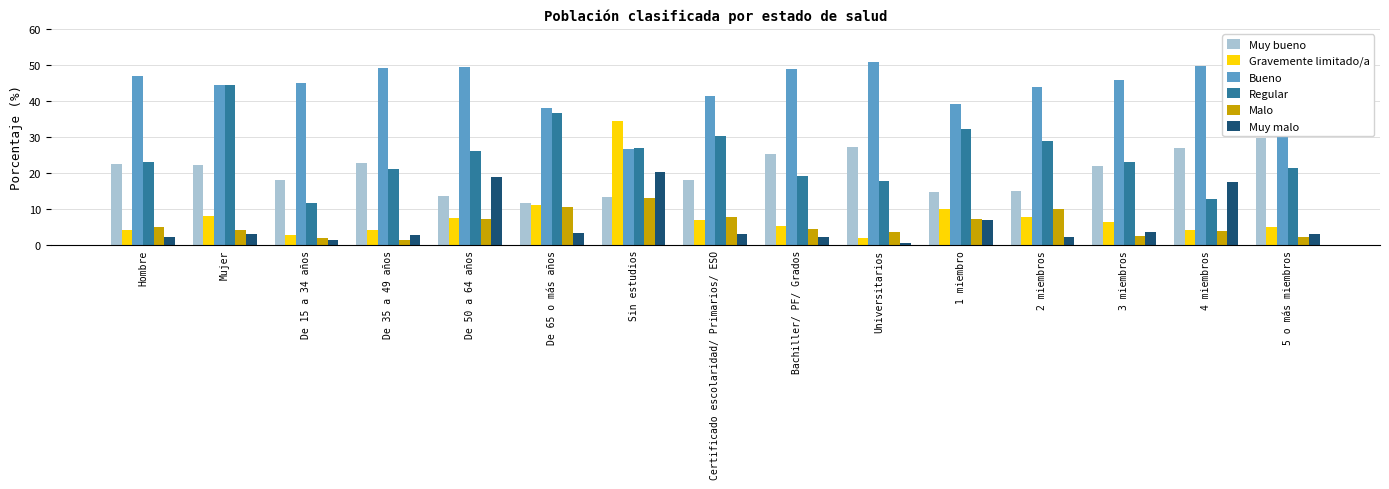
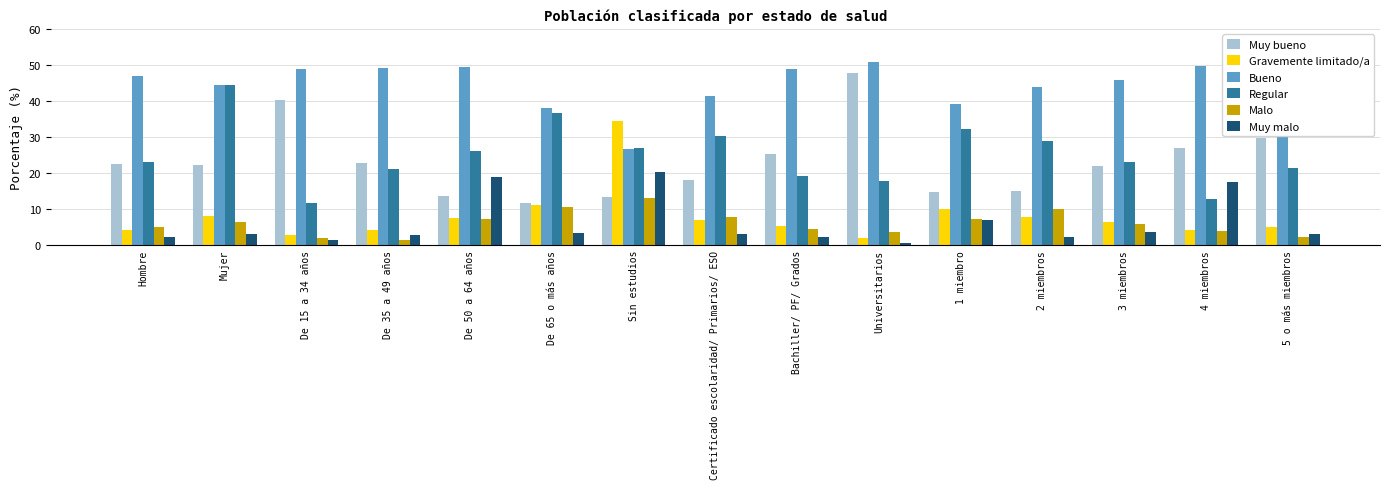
Malo, Mujer: 4 -> 6
Muy bueno, De 15 a 34 años: 18 -> 40
Bueno, De 15 a 34 años: 45 -> 49
Muy bueno, Universitarios: 27 -> 48
Malo, 3 miembros: 2 -> 6
